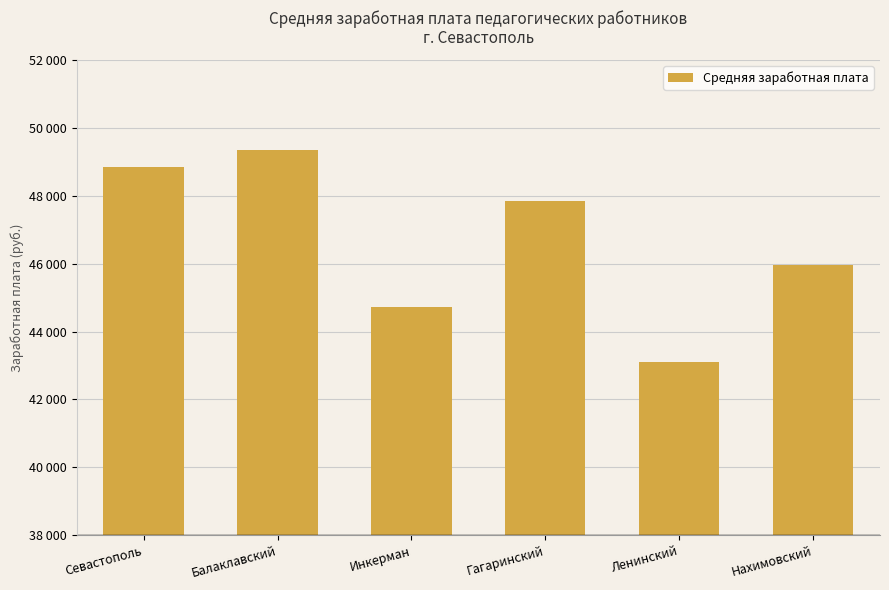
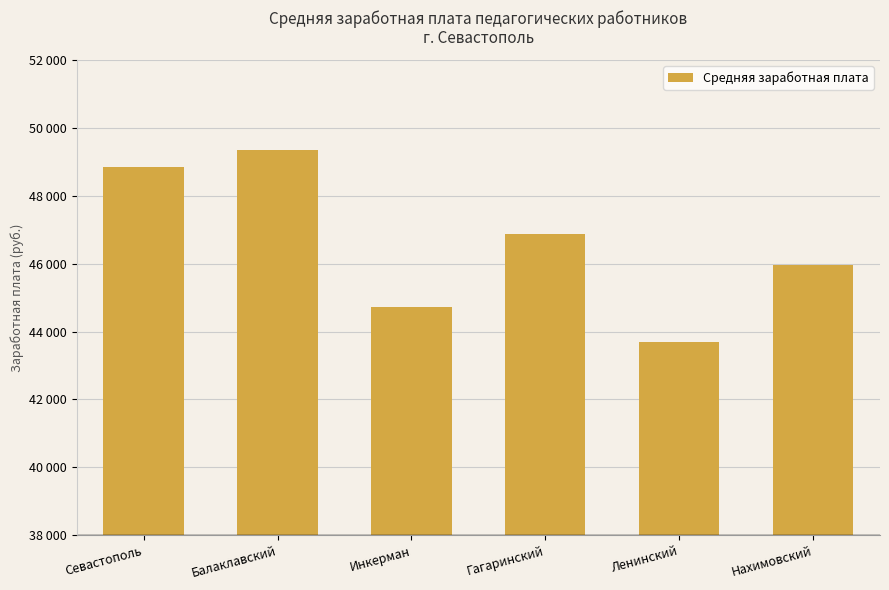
Гагаринский: 47900 -> 46900
Ленинский: 43100 -> 43700
